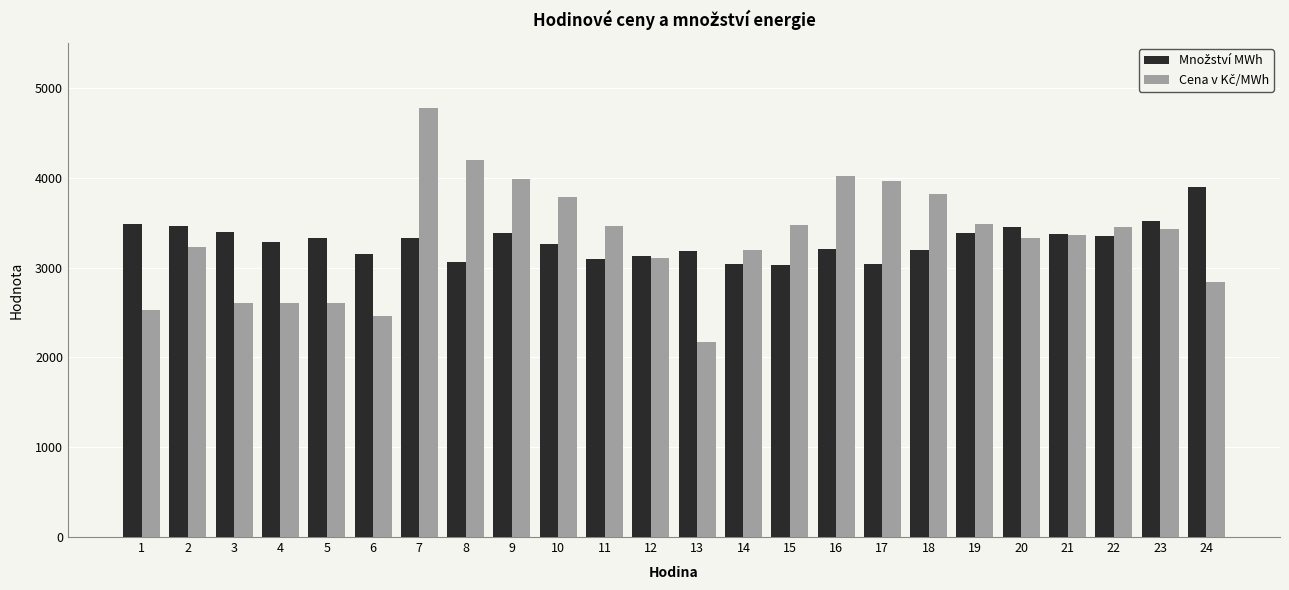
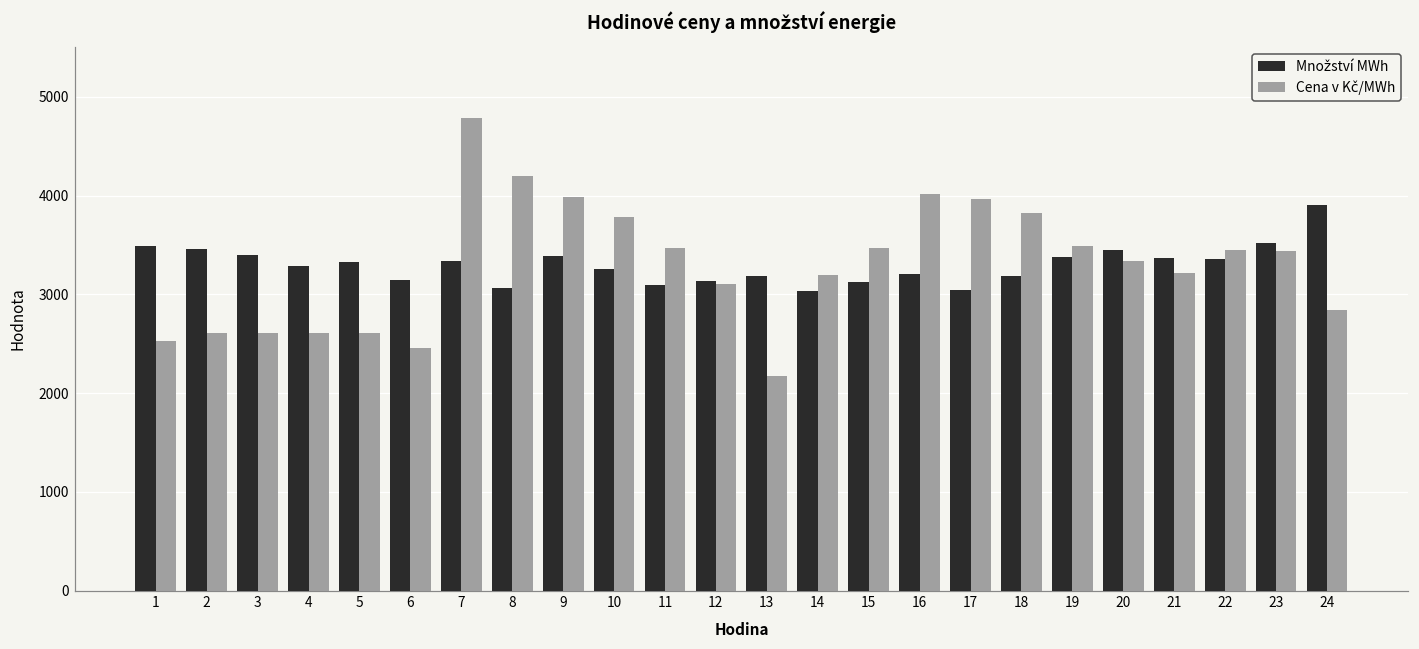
Cena v Kč/MWh, 2: 3200 -> 2600
Množství MWh, 15: 3000 -> 3100
Cena v Kč/MWh, 21: 3400 -> 3200
